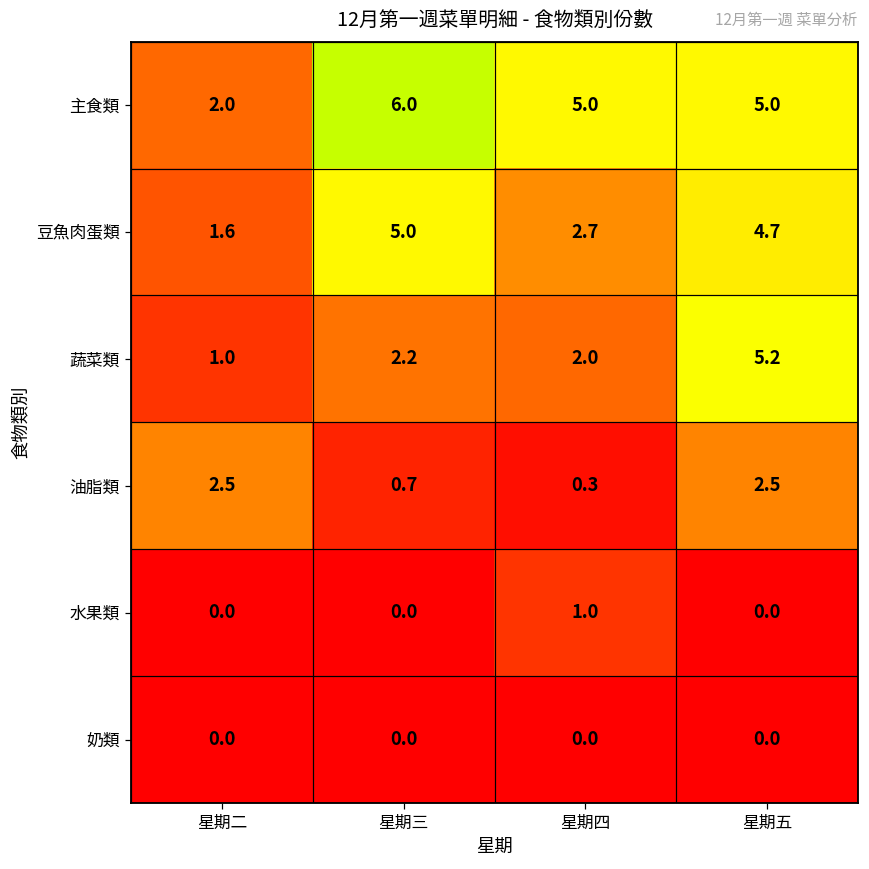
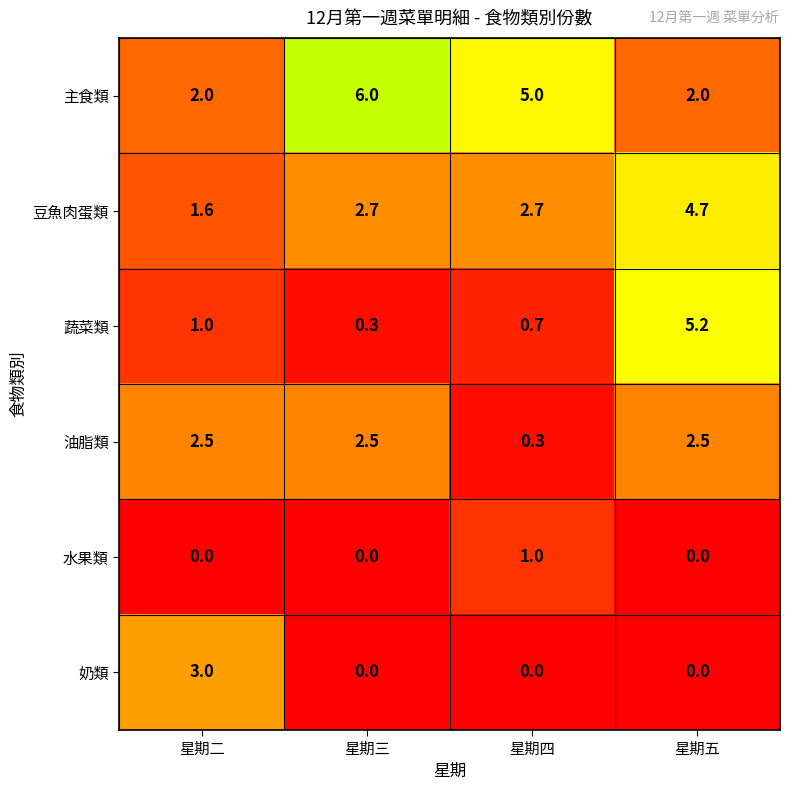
主食類, 星期五: 5.0 -> 2.0
豆魚肉蛋類, 星期三: 5.0 -> 2.7
蔬菜類, 星期三: 2.2 -> 0.3
蔬菜類, 星期四: 2.0 -> 0.7
油脂類, 星期三: 0.7 -> 2.5
奶類, 星期二: 0.0 -> 3.0
